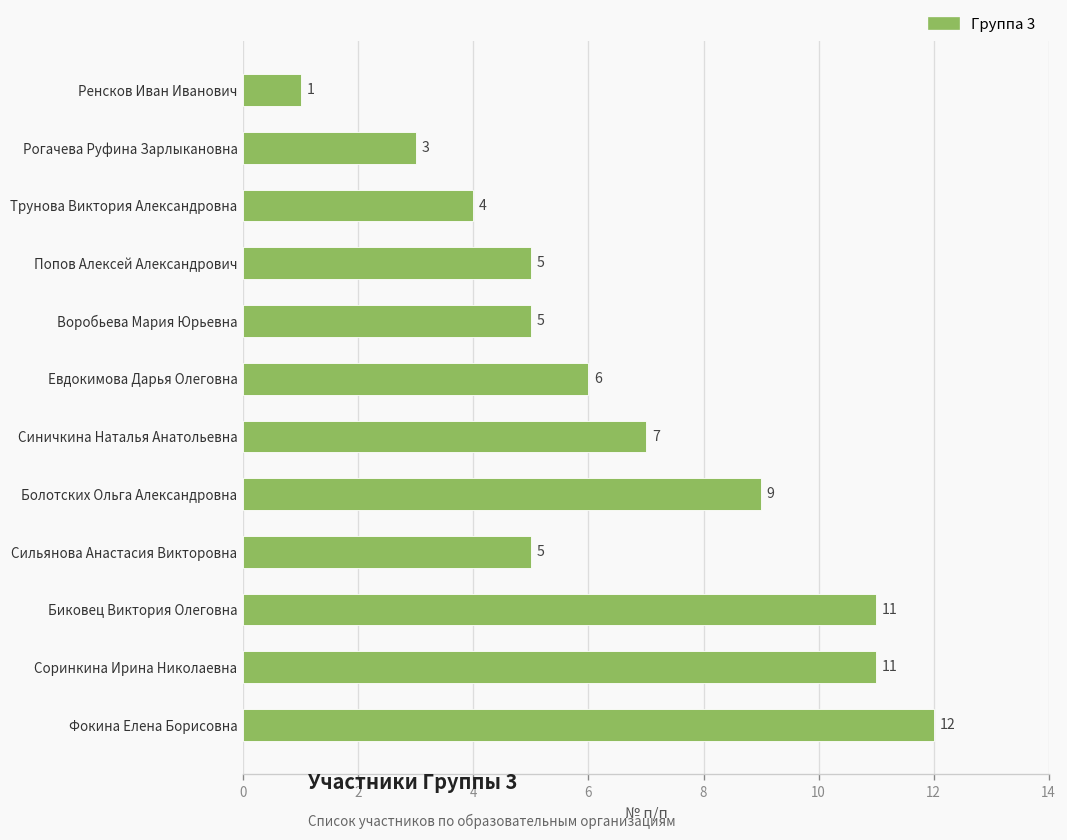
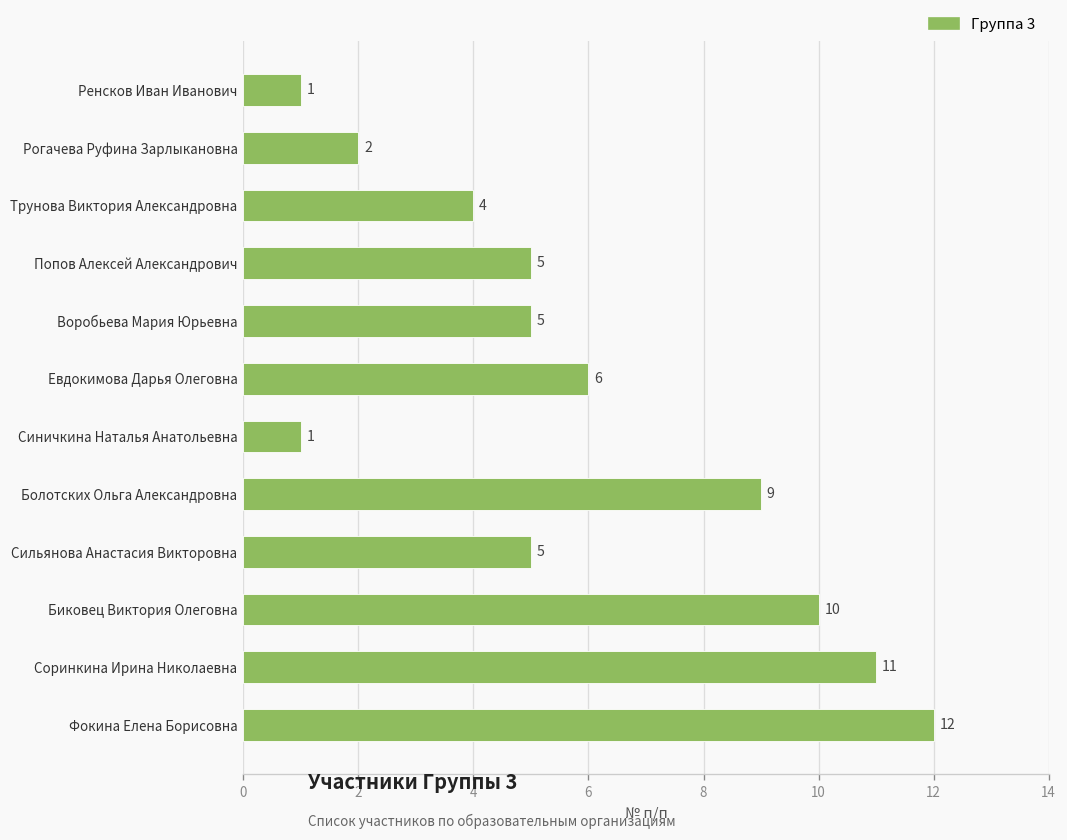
Рогачева Руфина Зарлыкановна: 3 -> 2
Синичкина Наталья Анатольевна: 7 -> 1
Биковец Виктория Олеговна: 11 -> 10
